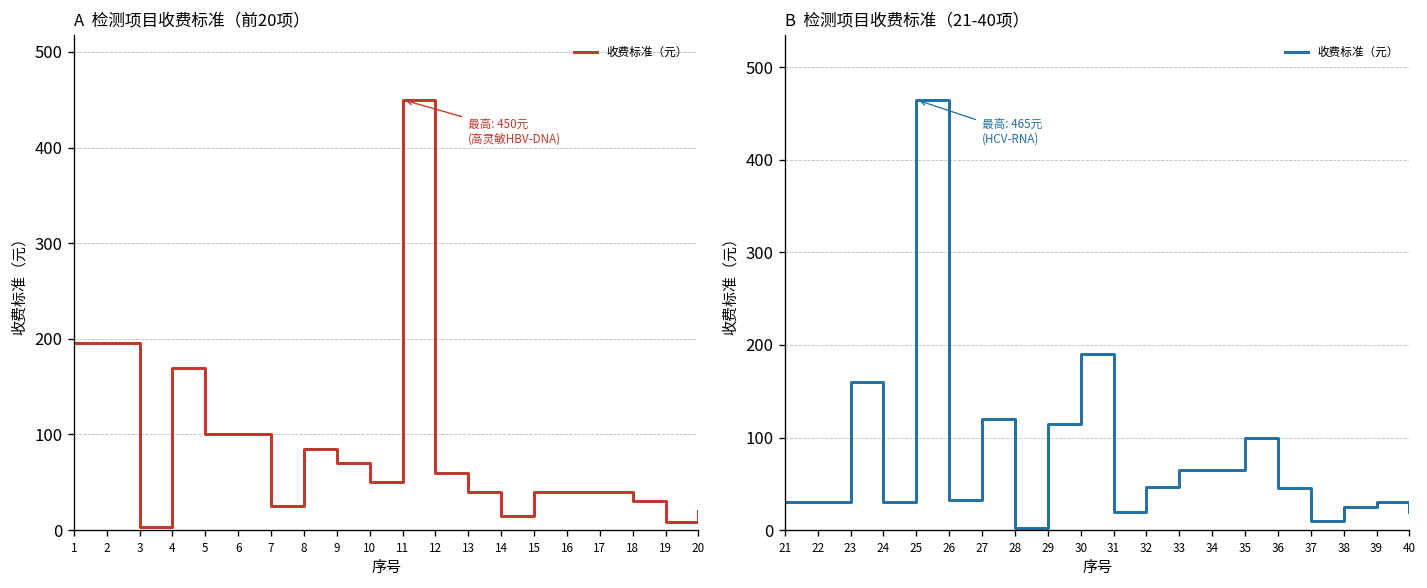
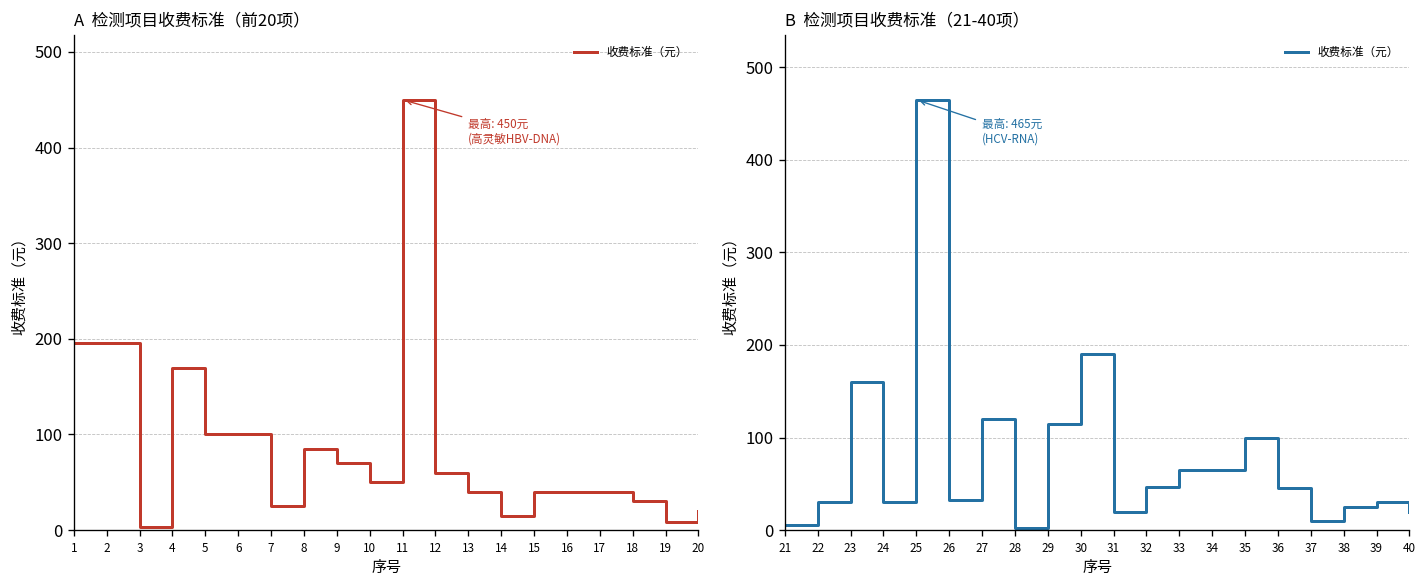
B 检测项目收费标准（21-40项）, 21: 30 -> 10
